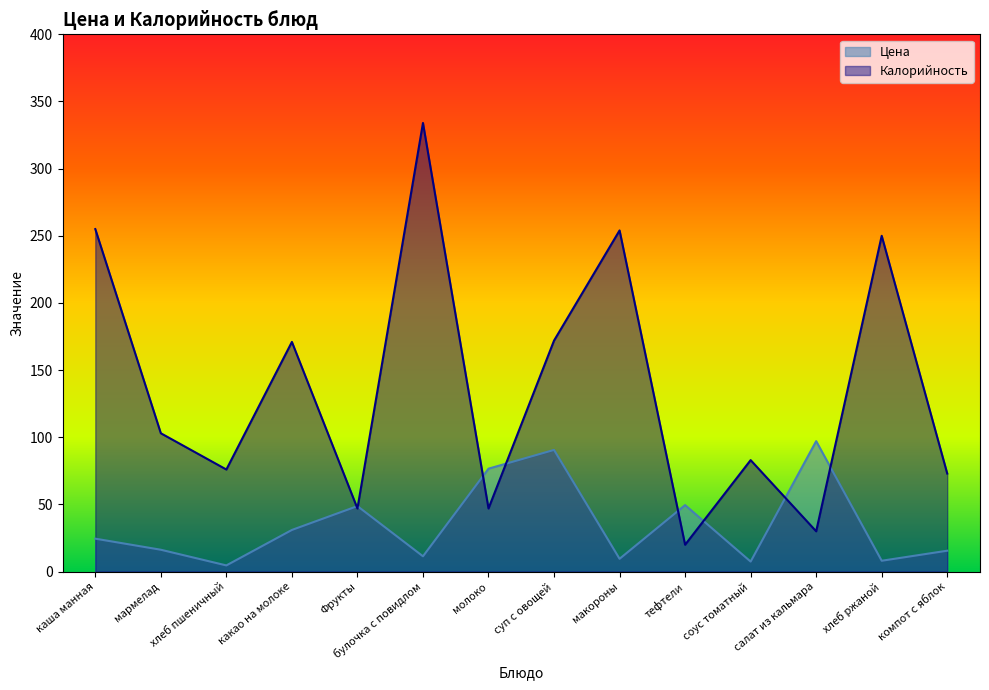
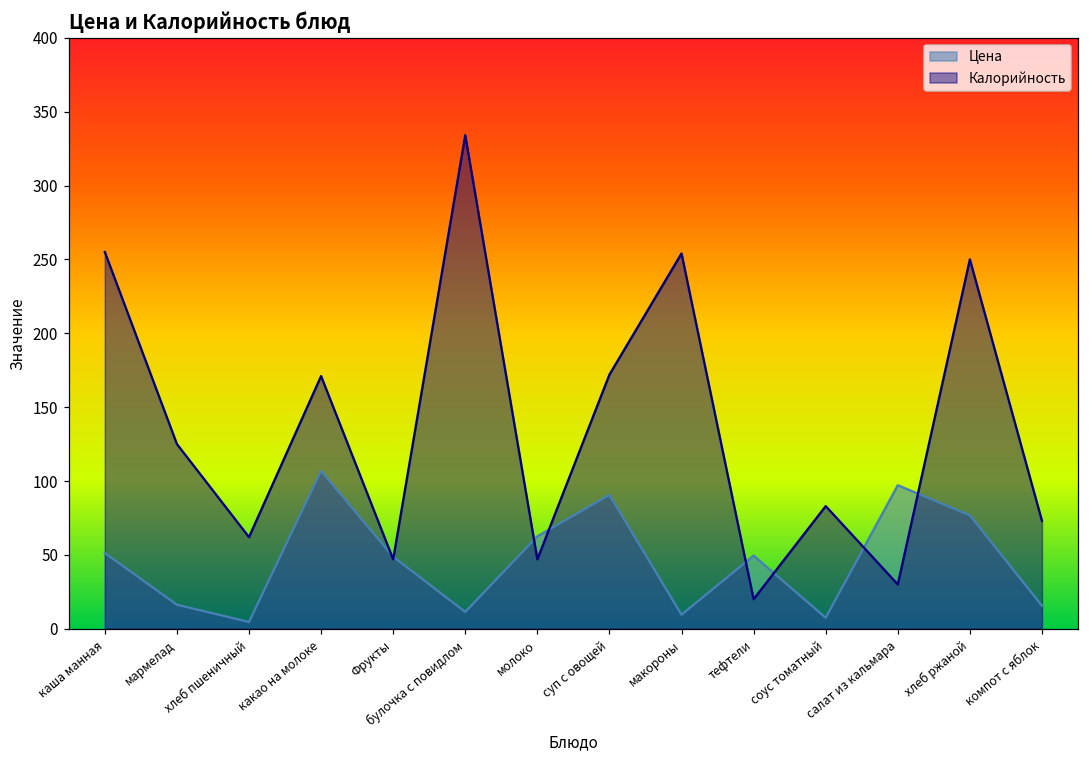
Цена, каша манная: 25 -> 51
Калорийность, мармелад: 103 -> 125
Калорийность, хлеб пшеничный: 76 -> 62
Цена, какао на молоке: 31 -> 107
Цена, молоко: 77 -> 63
Цена, хлеб ржаной: 8 -> 77
